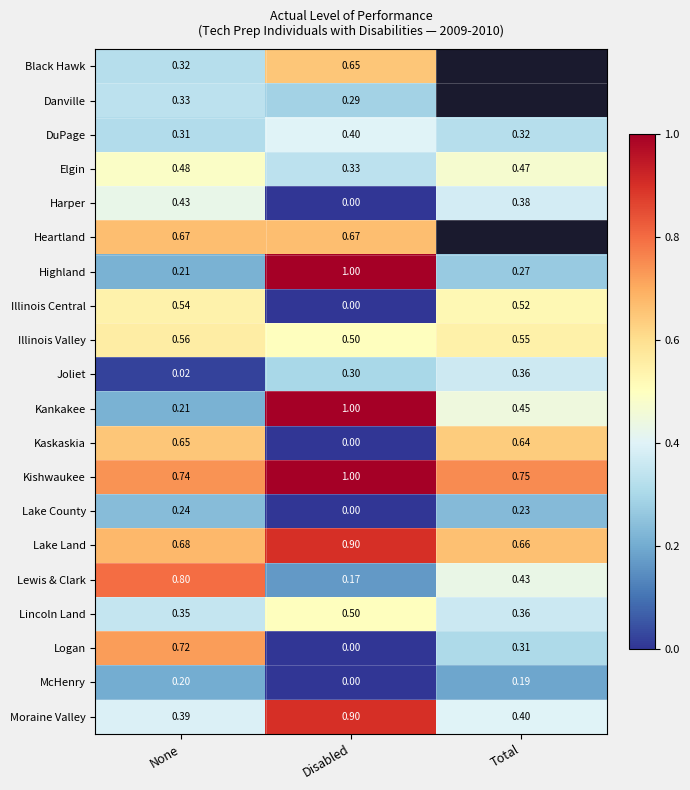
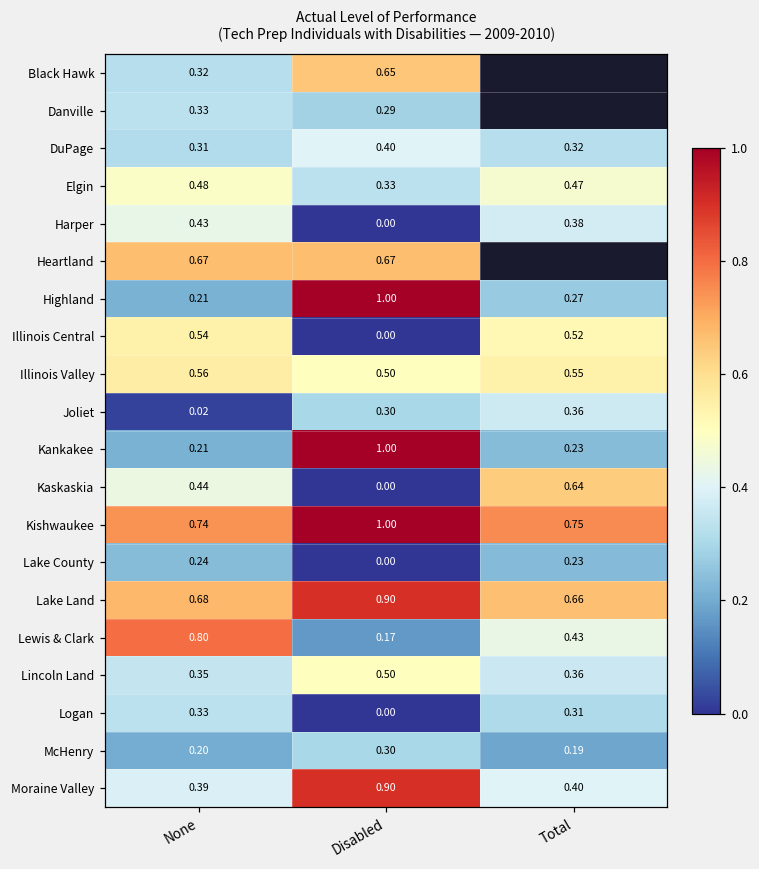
Kankakee, Total: 0.45 -> 0.23
Kaskaskia, None: 0.65 -> 0.44
Logan, None: 0.72 -> 0.33
McHenry, Disabled: 0.00 -> 0.30
